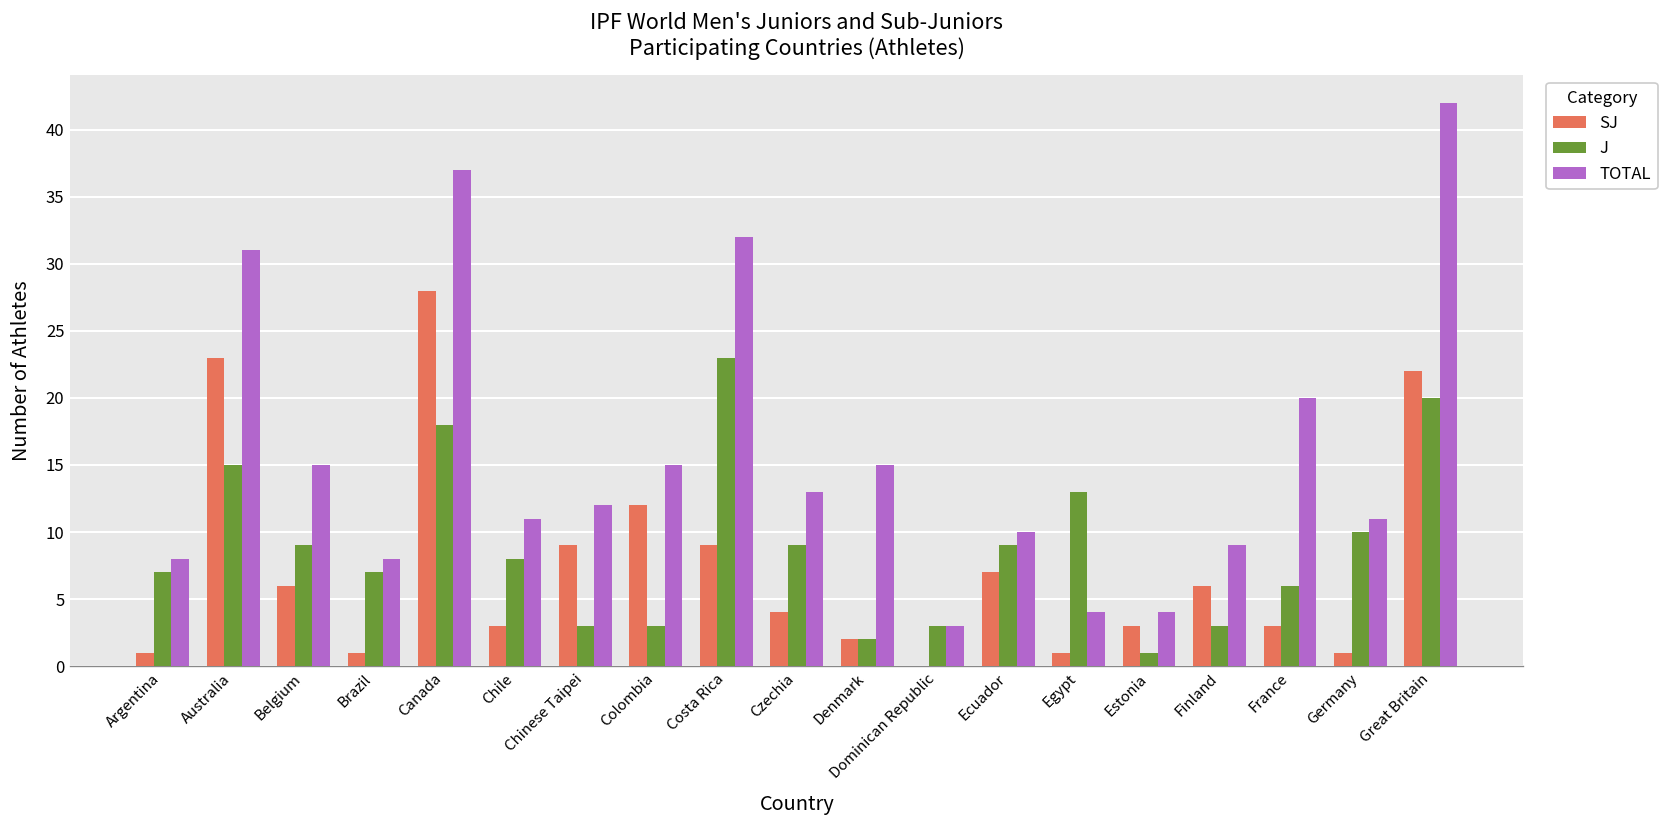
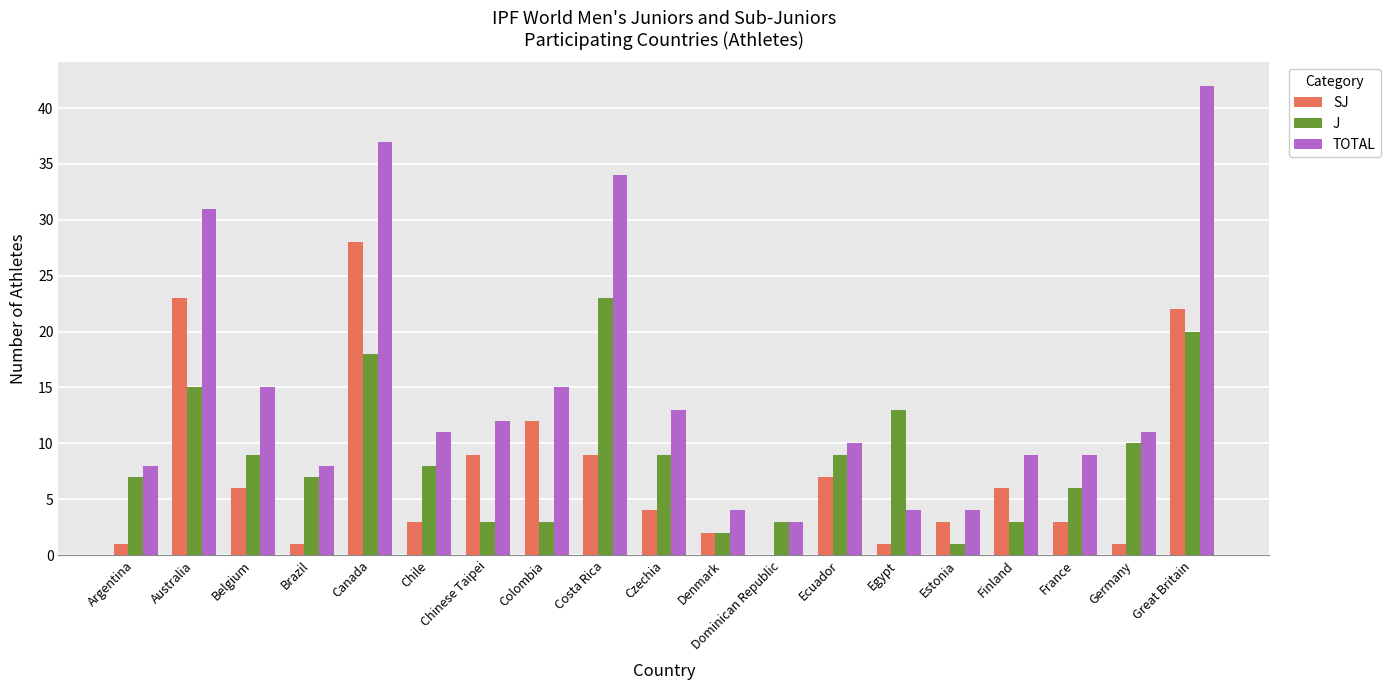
TOTAL, Costa Rica: 32 -> 34
TOTAL, Denmark: 15 -> 4
TOTAL, France: 20 -> 9
